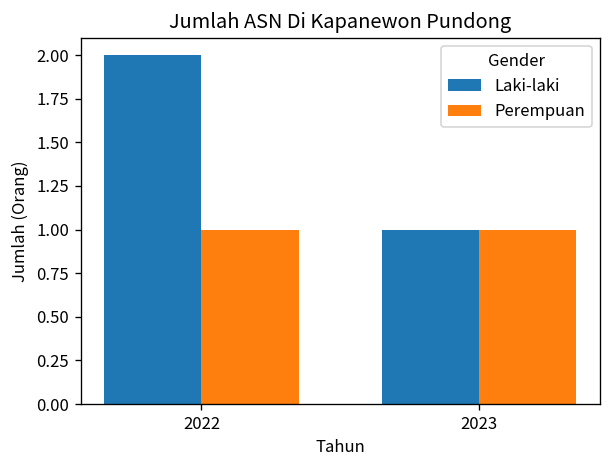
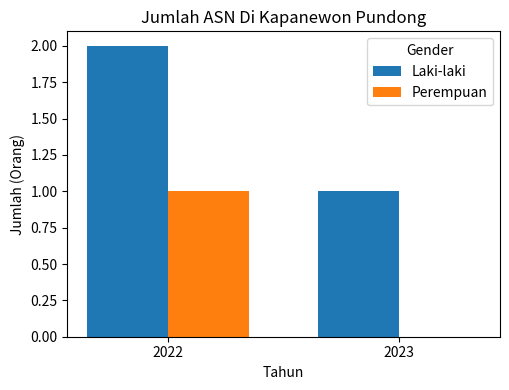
Perempuan, 2023: 1 -> 0
